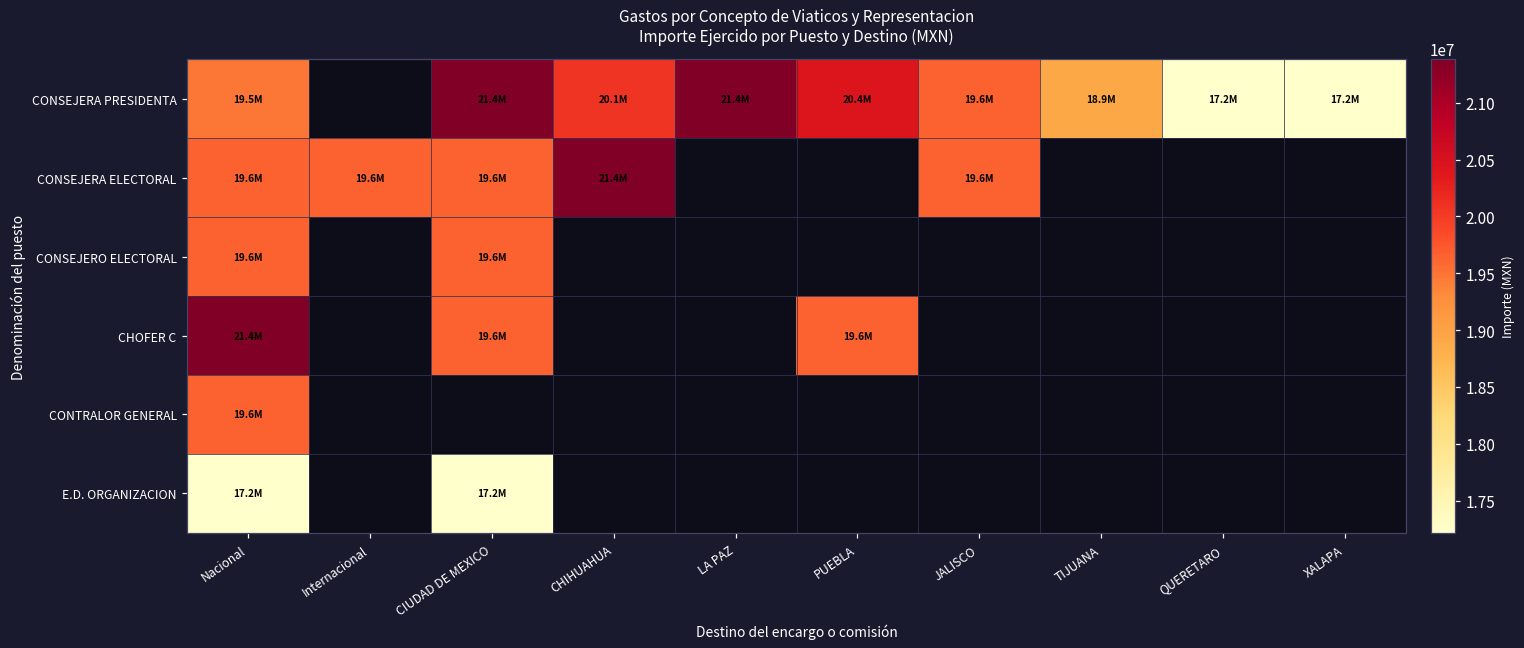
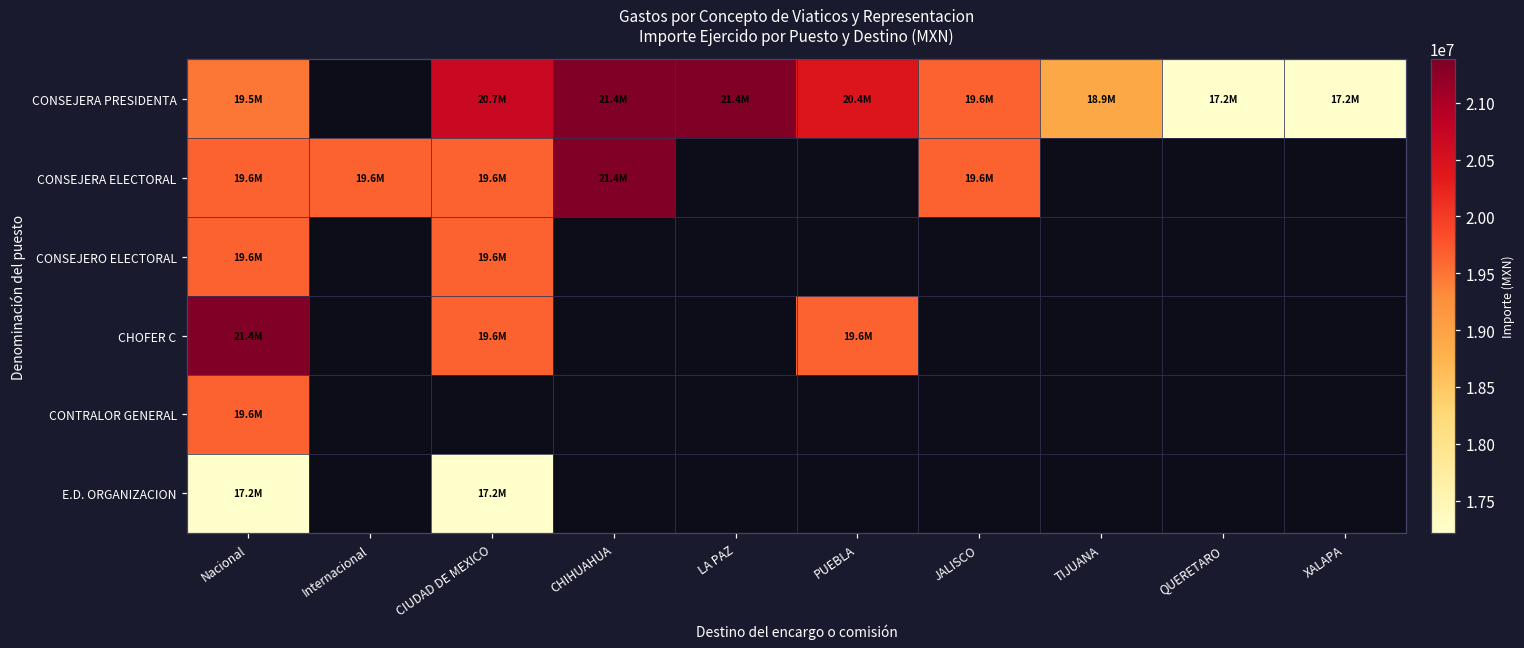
CONSEJERA PRESIDENTA, CIUDAD DE MEXICO: 21.4M -> 20.7M
CONSEJERA PRESIDENTA, CHIHUAHUA: 20.1M -> 21.4M
